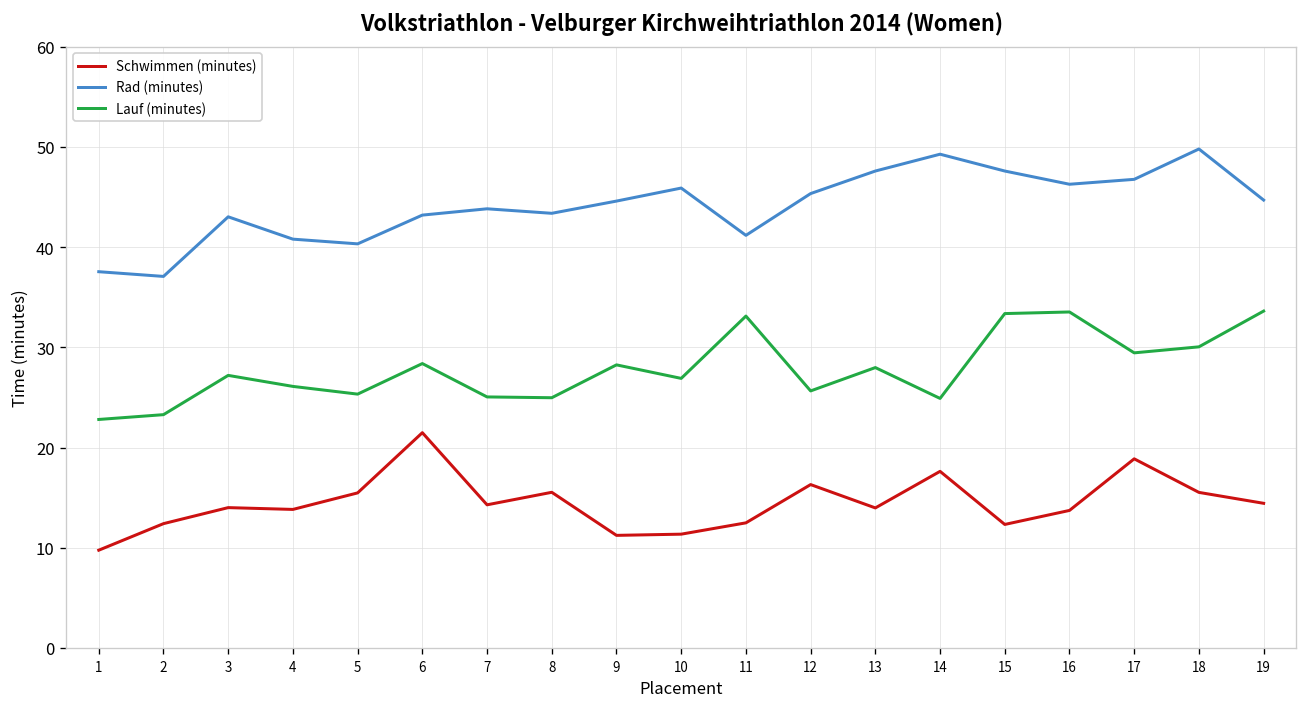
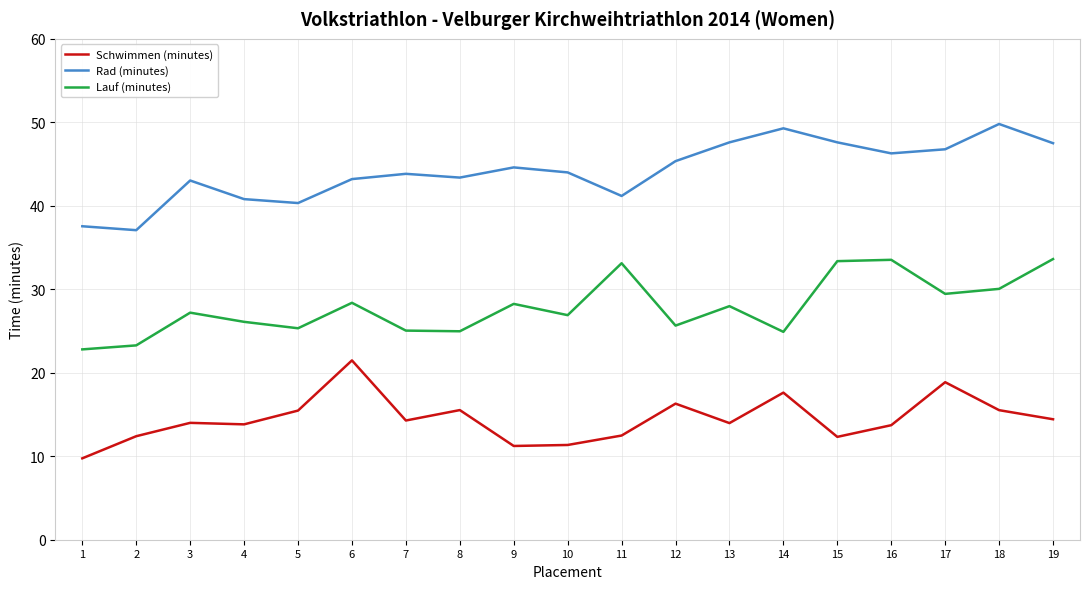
Rad (minutes), 10: 46 -> 44
Rad (minutes), 19: 45 -> 48
